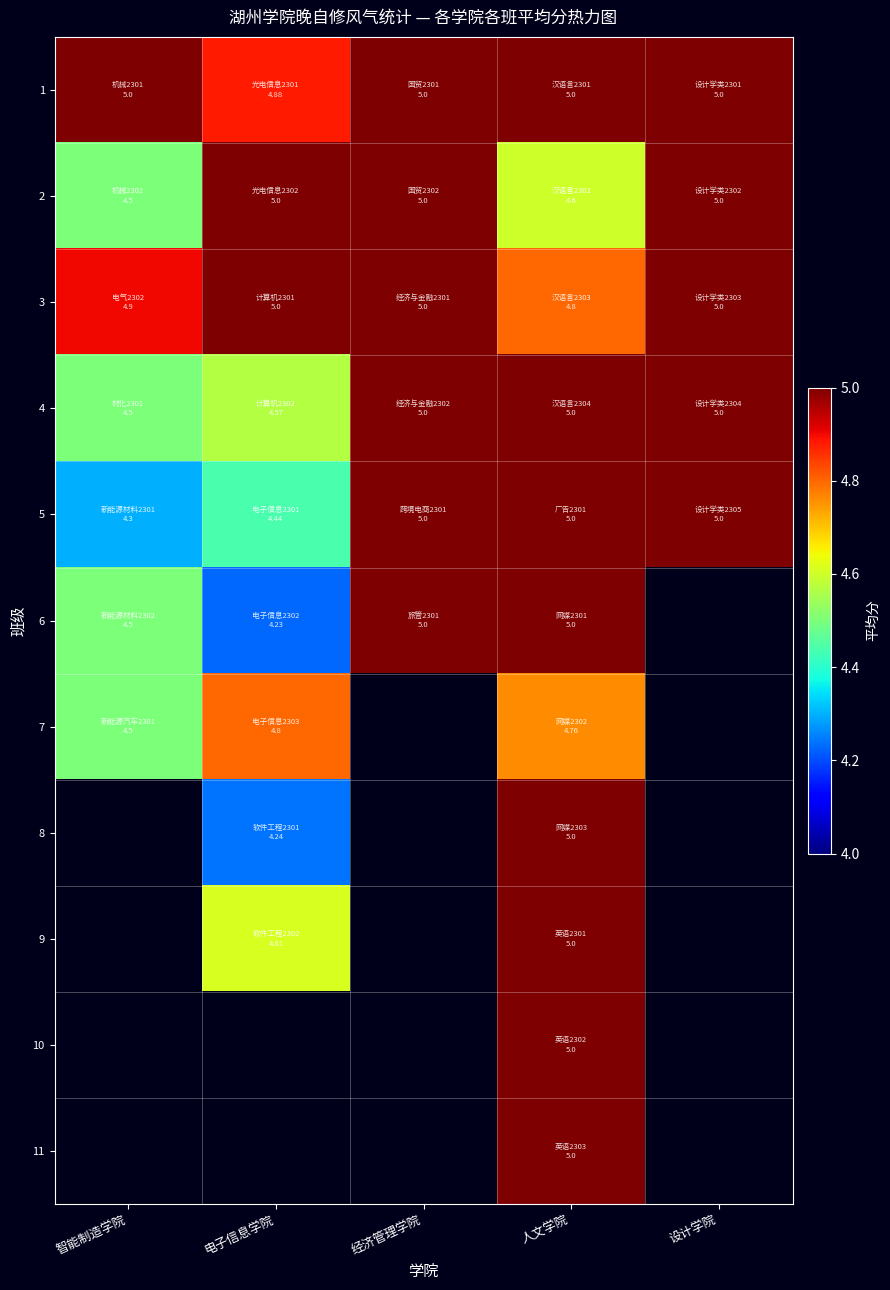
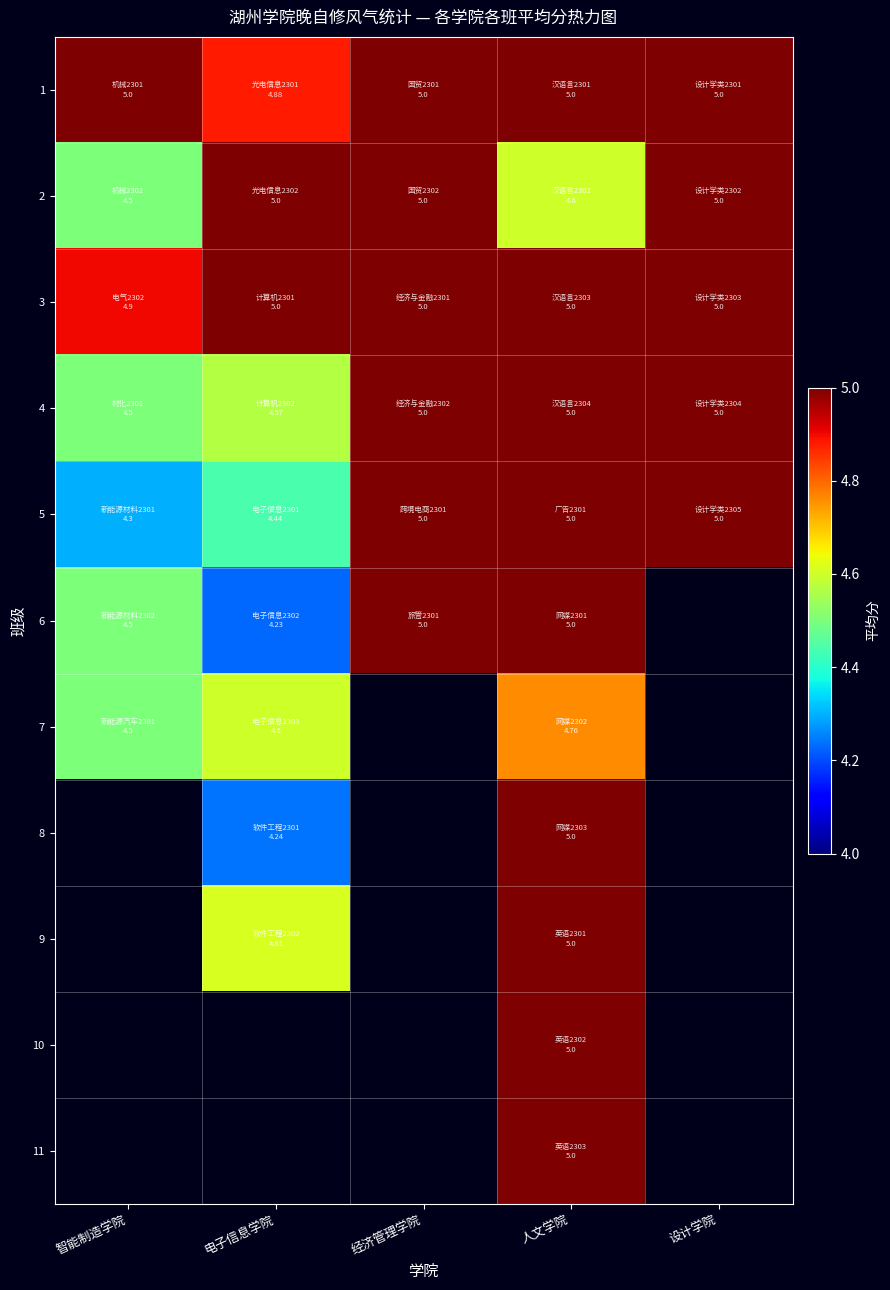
3, 人文学院: 4.8 -> 5.0
7, 电子信息学院: 4.8 -> 4.6
